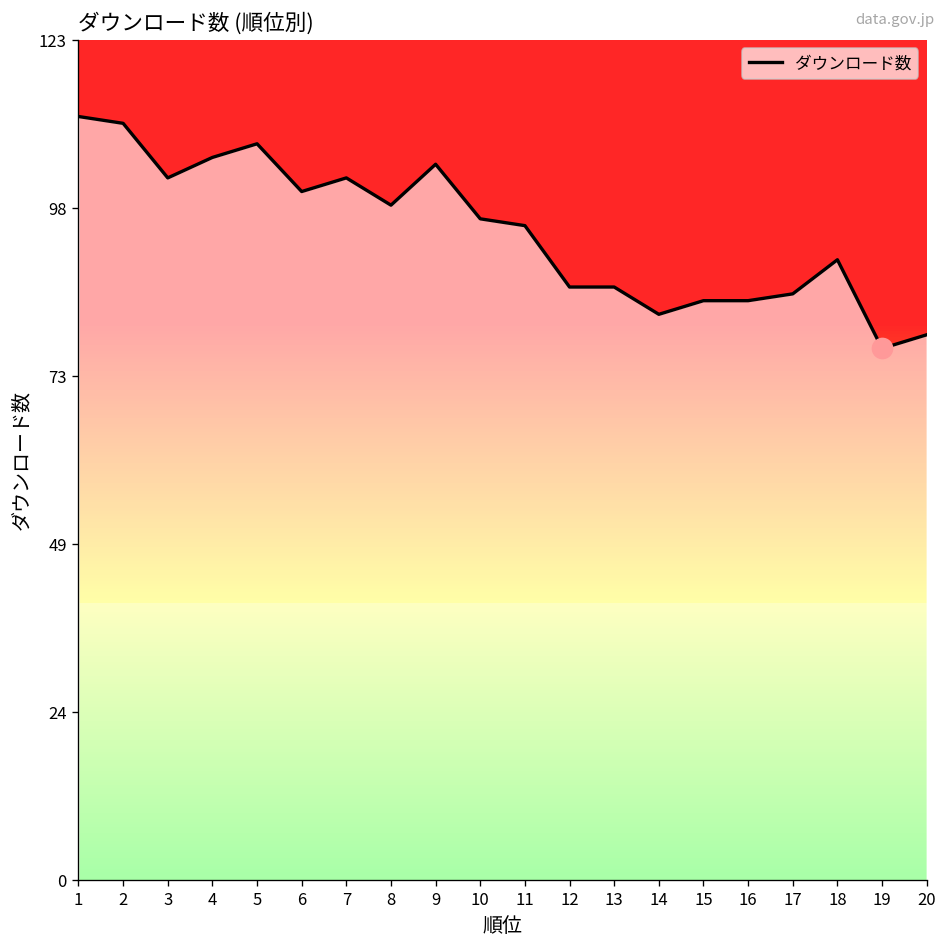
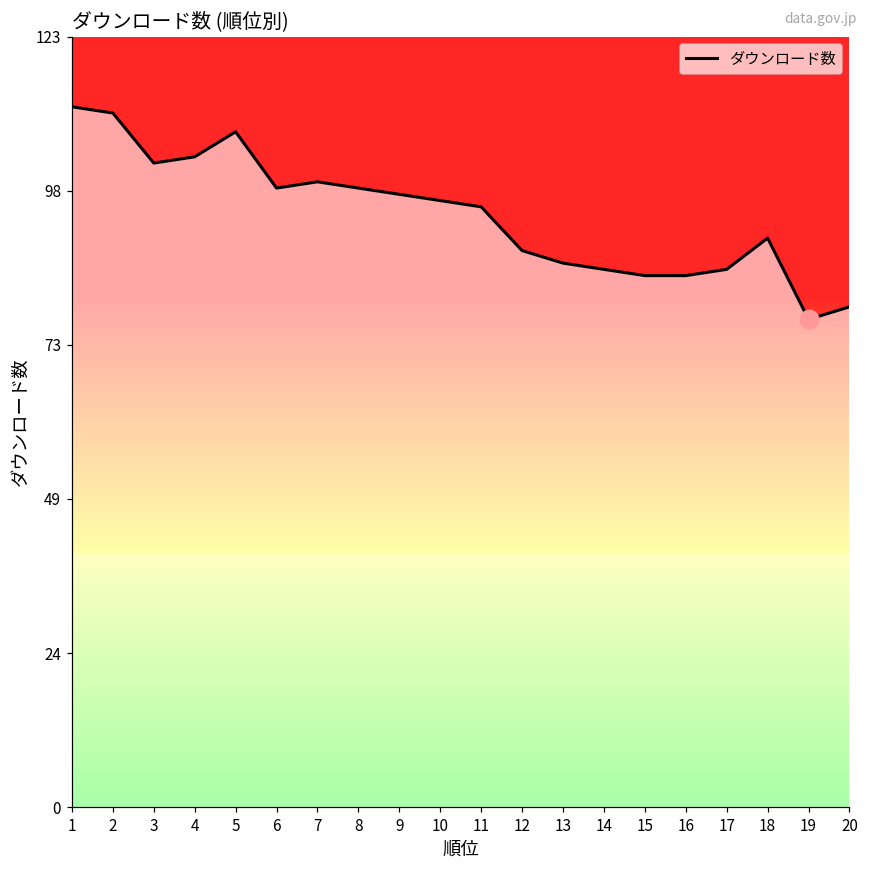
ダウンロード数, 4: 106 -> 104
ダウンロード数, 6: 101 -> 99
ダウンロード数, 7: 103 -> 100
ダウンロード数, 9: 105 -> 98
ダウンロード数, 12: 87 -> 89
ダウンロード数, 14: 83 -> 86
